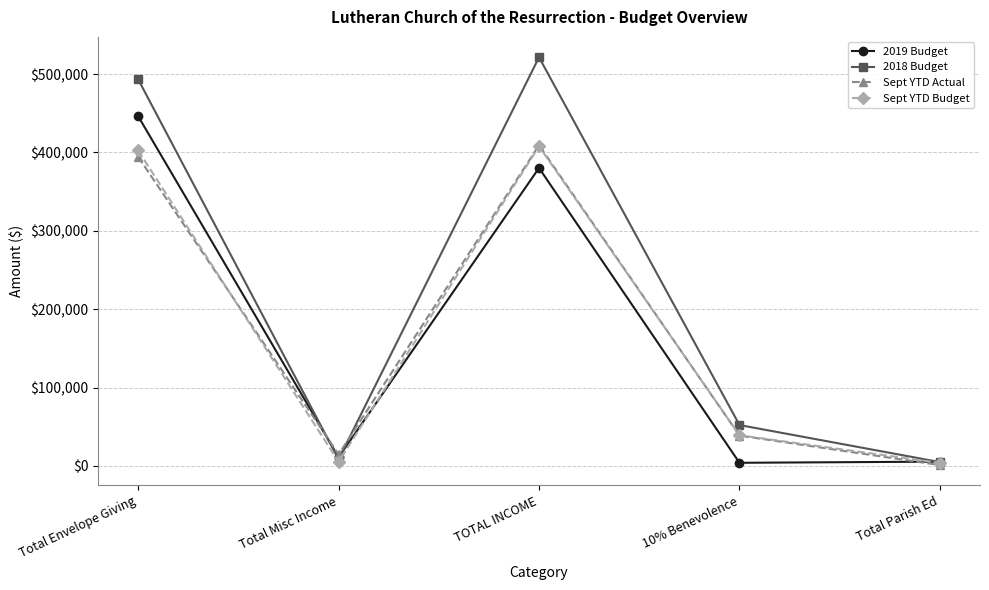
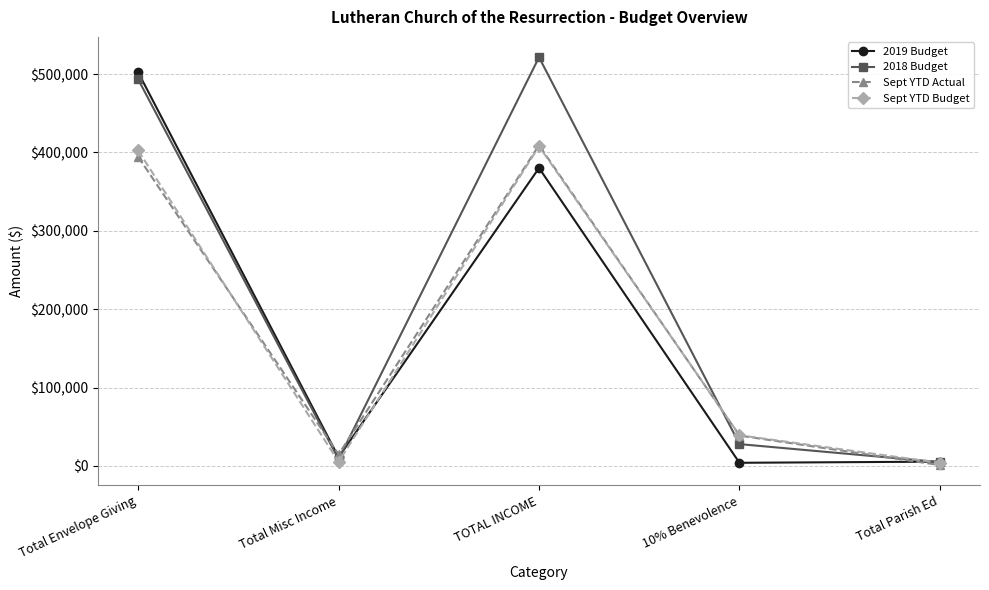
2019 Budget, Total Envelope Giving: $450,000 -> $500,000
2018 Budget, 10% Benevolence: $50,000 -> $30,000
